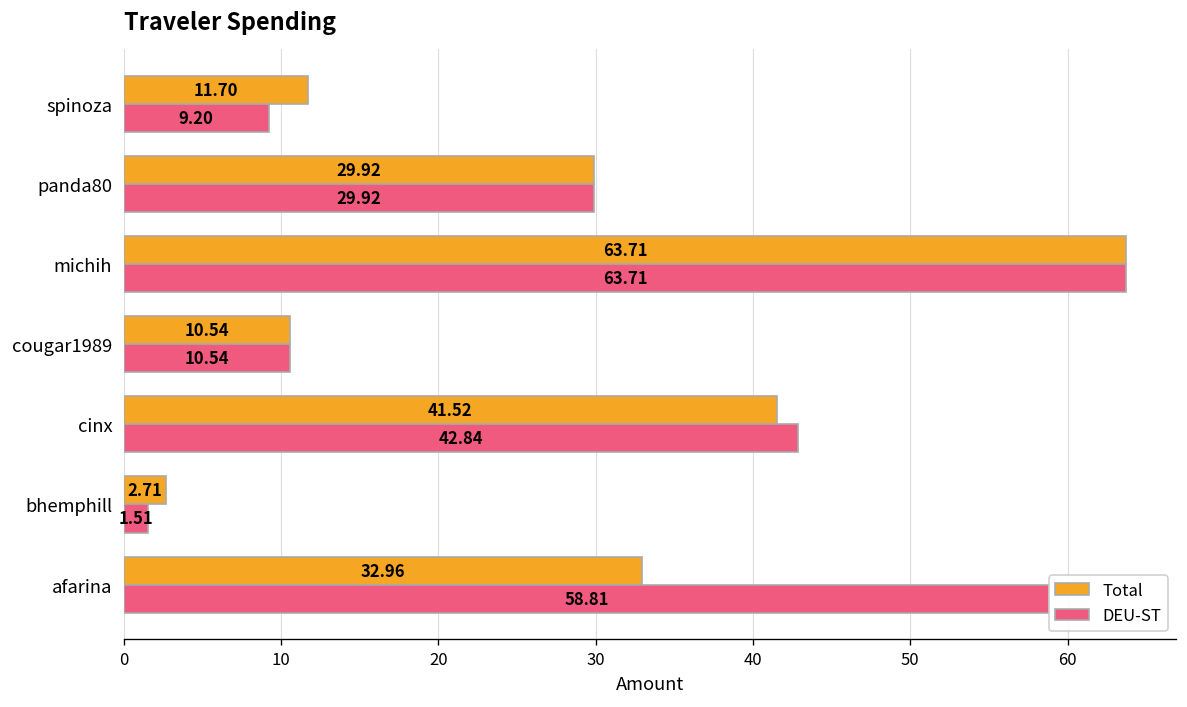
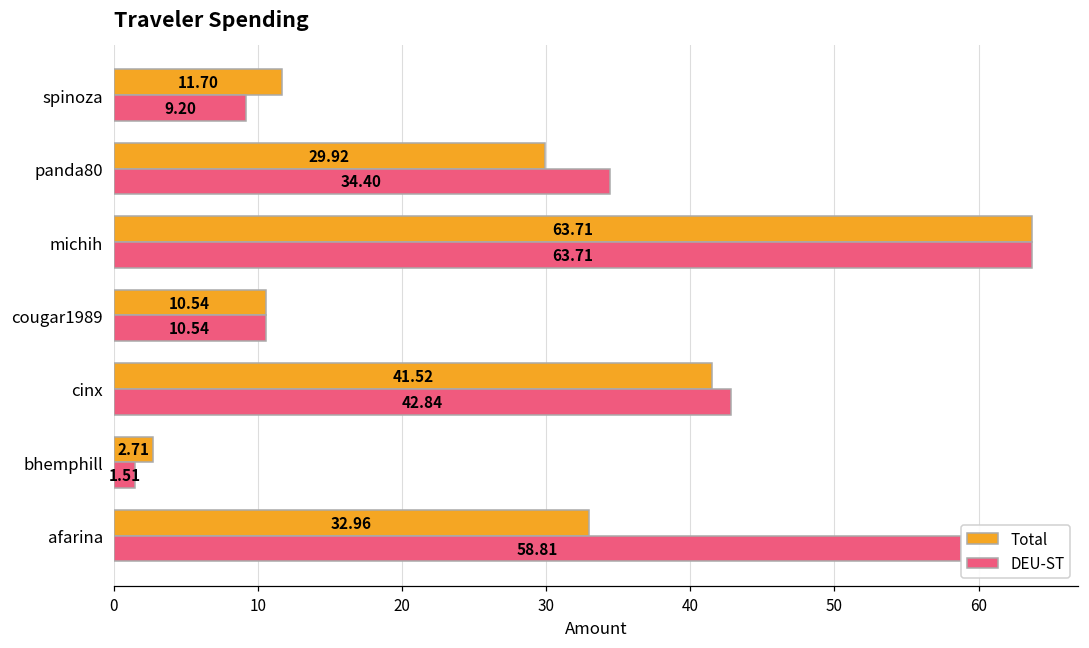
DEU-ST, panda80: 29.92 -> 34.40
